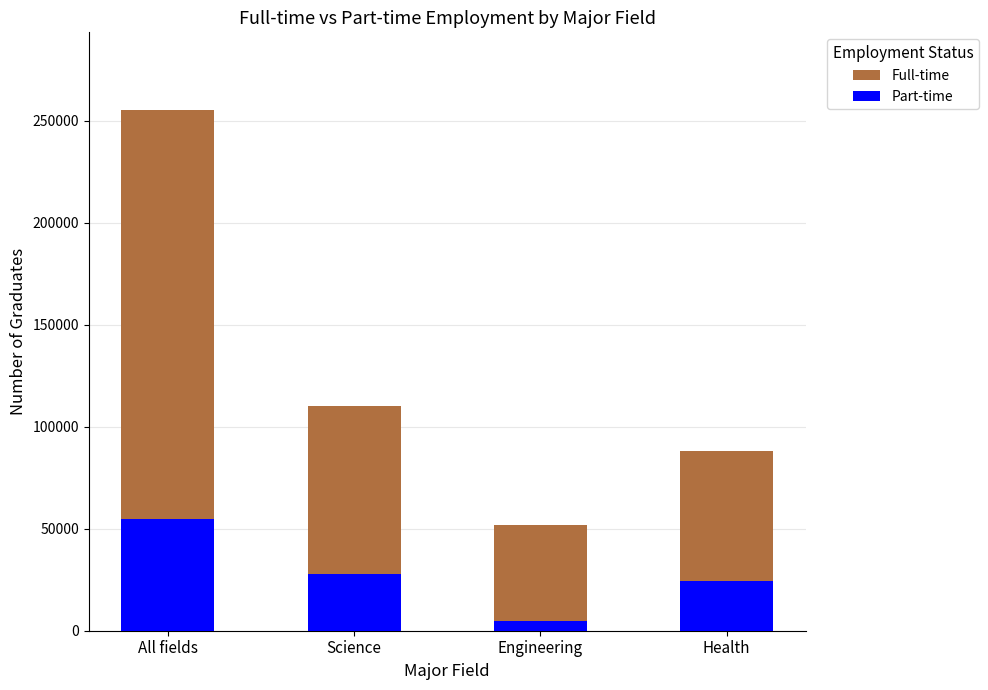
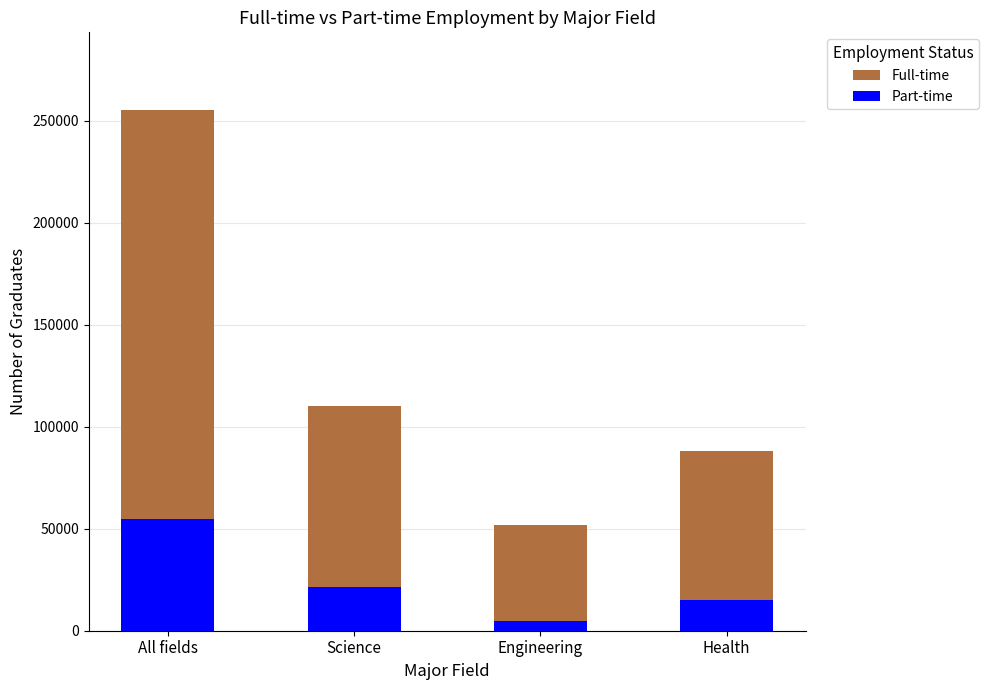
Part-time, Science: 28000 -> 21000
Part-time, Health: 25000 -> 15000
